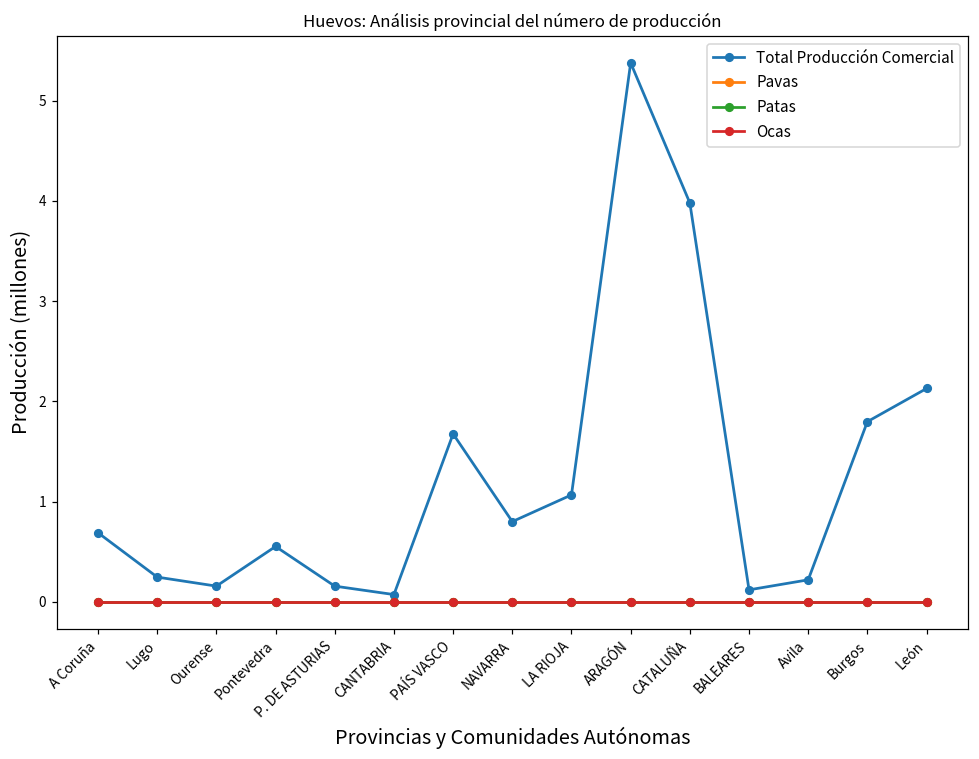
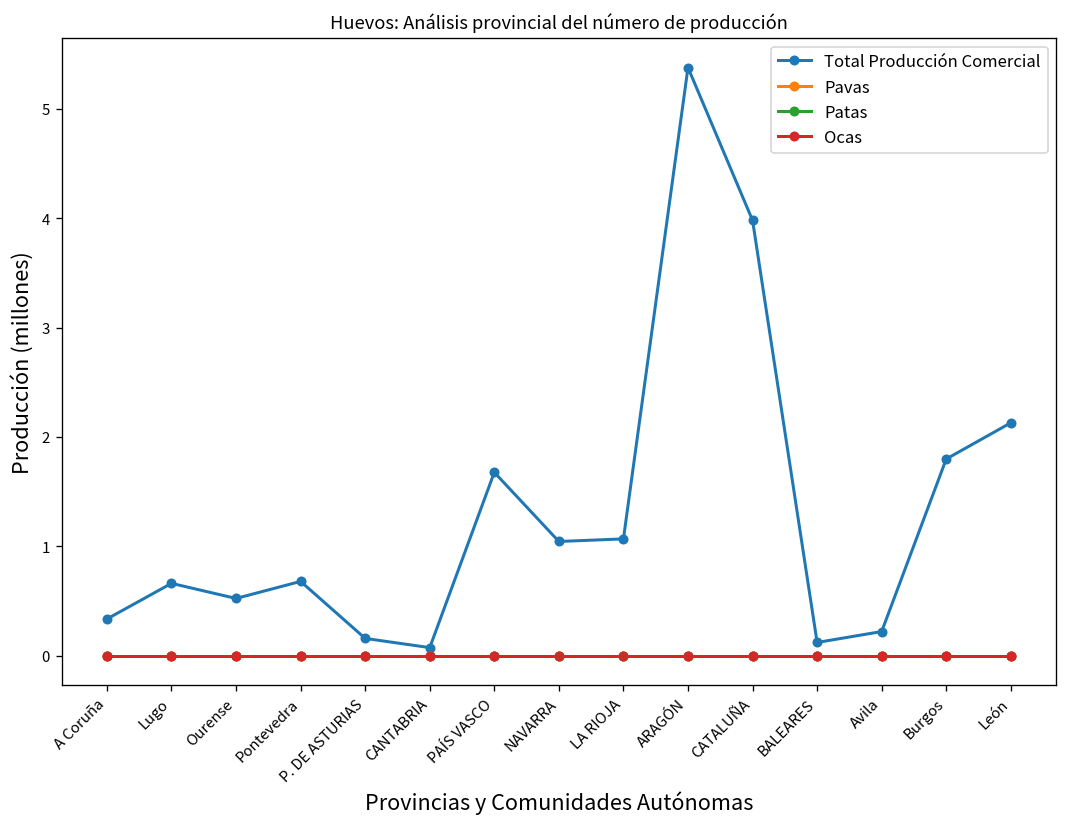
Total Producción Comercial, A Coruña: 0.7 -> 0.3
Total Producción Comercial, Lugo: 0.2 -> 0.7
Total Producción Comercial, Ourense: 0.2 -> 0.5
Total Producción Comercial, Pontevedra: 0.6 -> 0.7
Total Producción Comercial, NAVARRA: 0.8 -> 1.0
